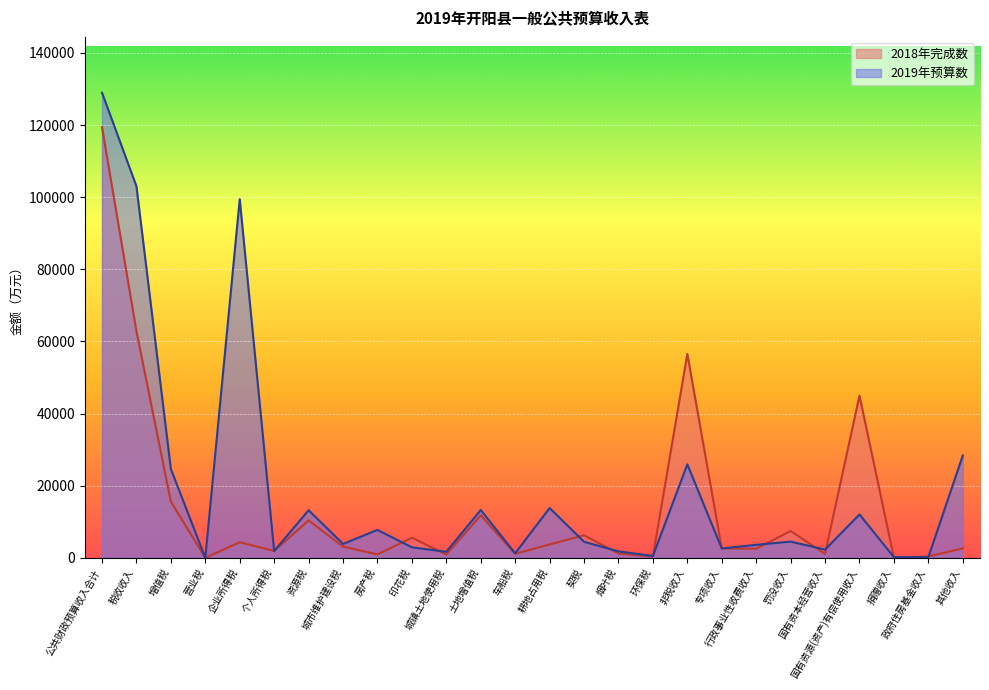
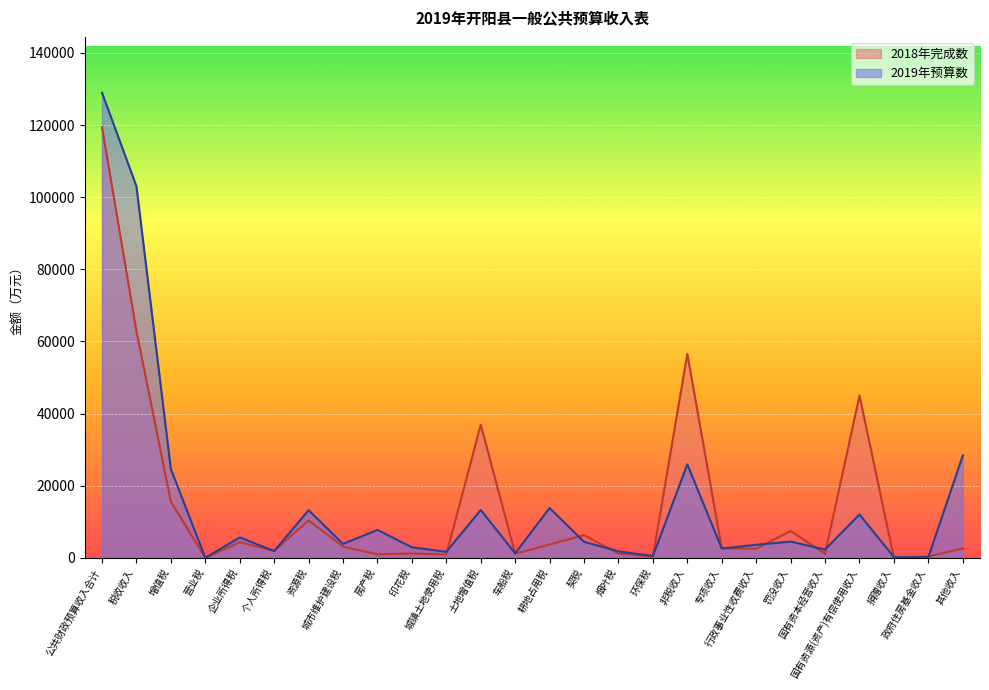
2019年预算数, 企业所得税: 99000 -> 6000
2018年完成数, 印花税: 6000 -> 1000
2018年完成数, 土地增值税: 12000 -> 37000
